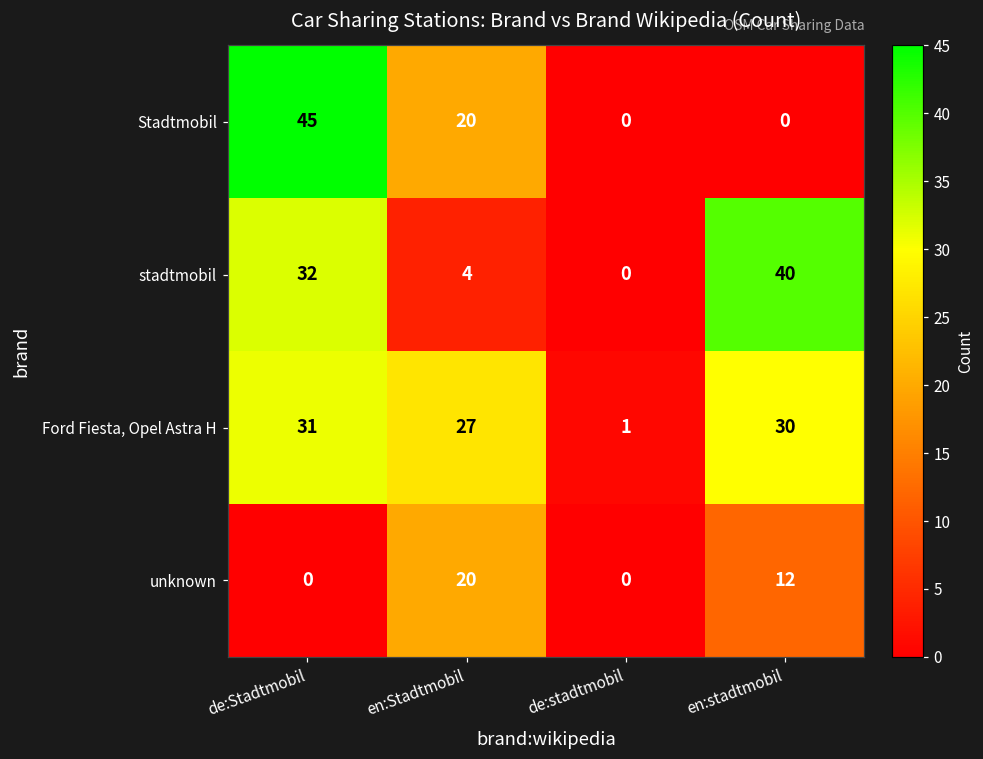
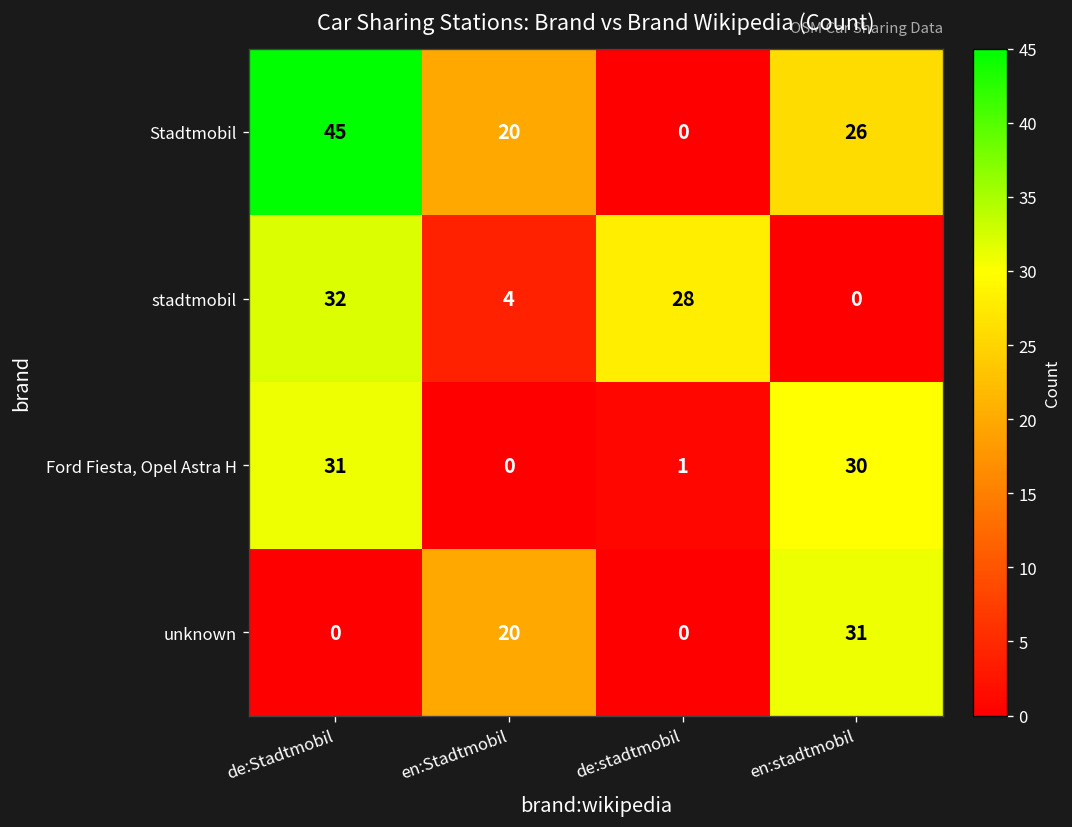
Stadtmobil, en:stadtmobil: 0 -> 26
stadtmobil, de:stadtmobil: 0 -> 28
stadtmobil, en:stadtmobil: 40 -> 0
Ford Fiesta, Opel Astra H, en:Stadtmobil: 27 -> 0
unknown, en:stadtmobil: 12 -> 31
